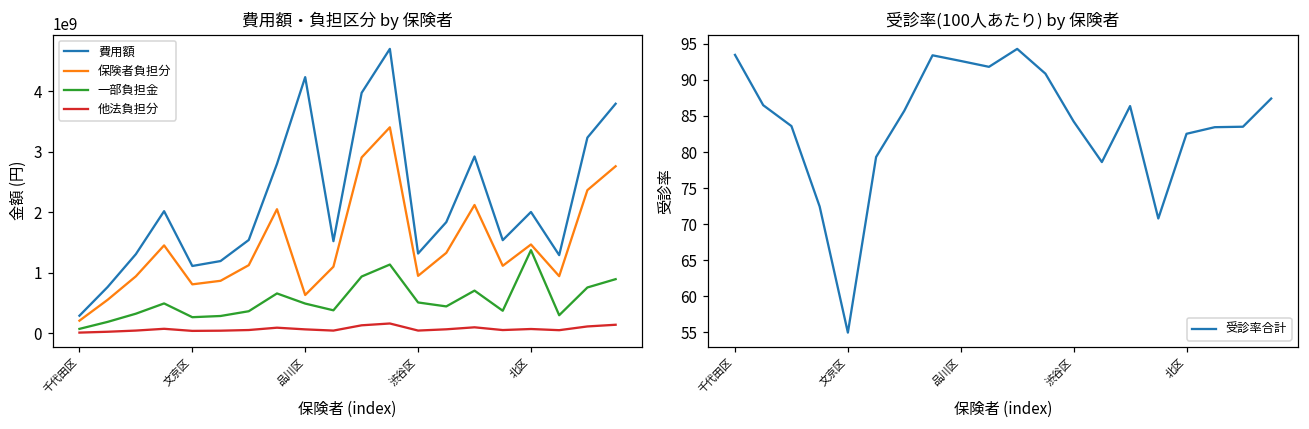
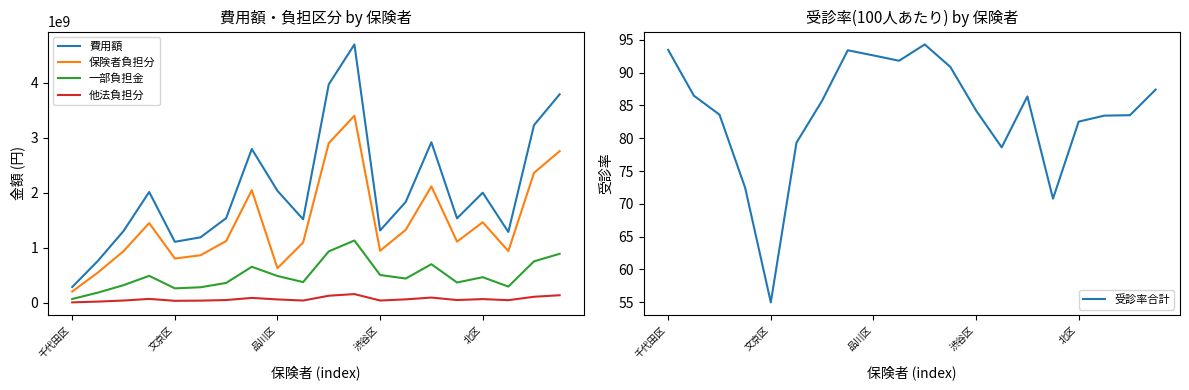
費用額・負担区分 by 保険者, 費用額, 品川区: 4200000000 -> 2000000000
費用額・負担区分 by 保険者, 一部負担金, 北区: 1400000000 -> 500000000
